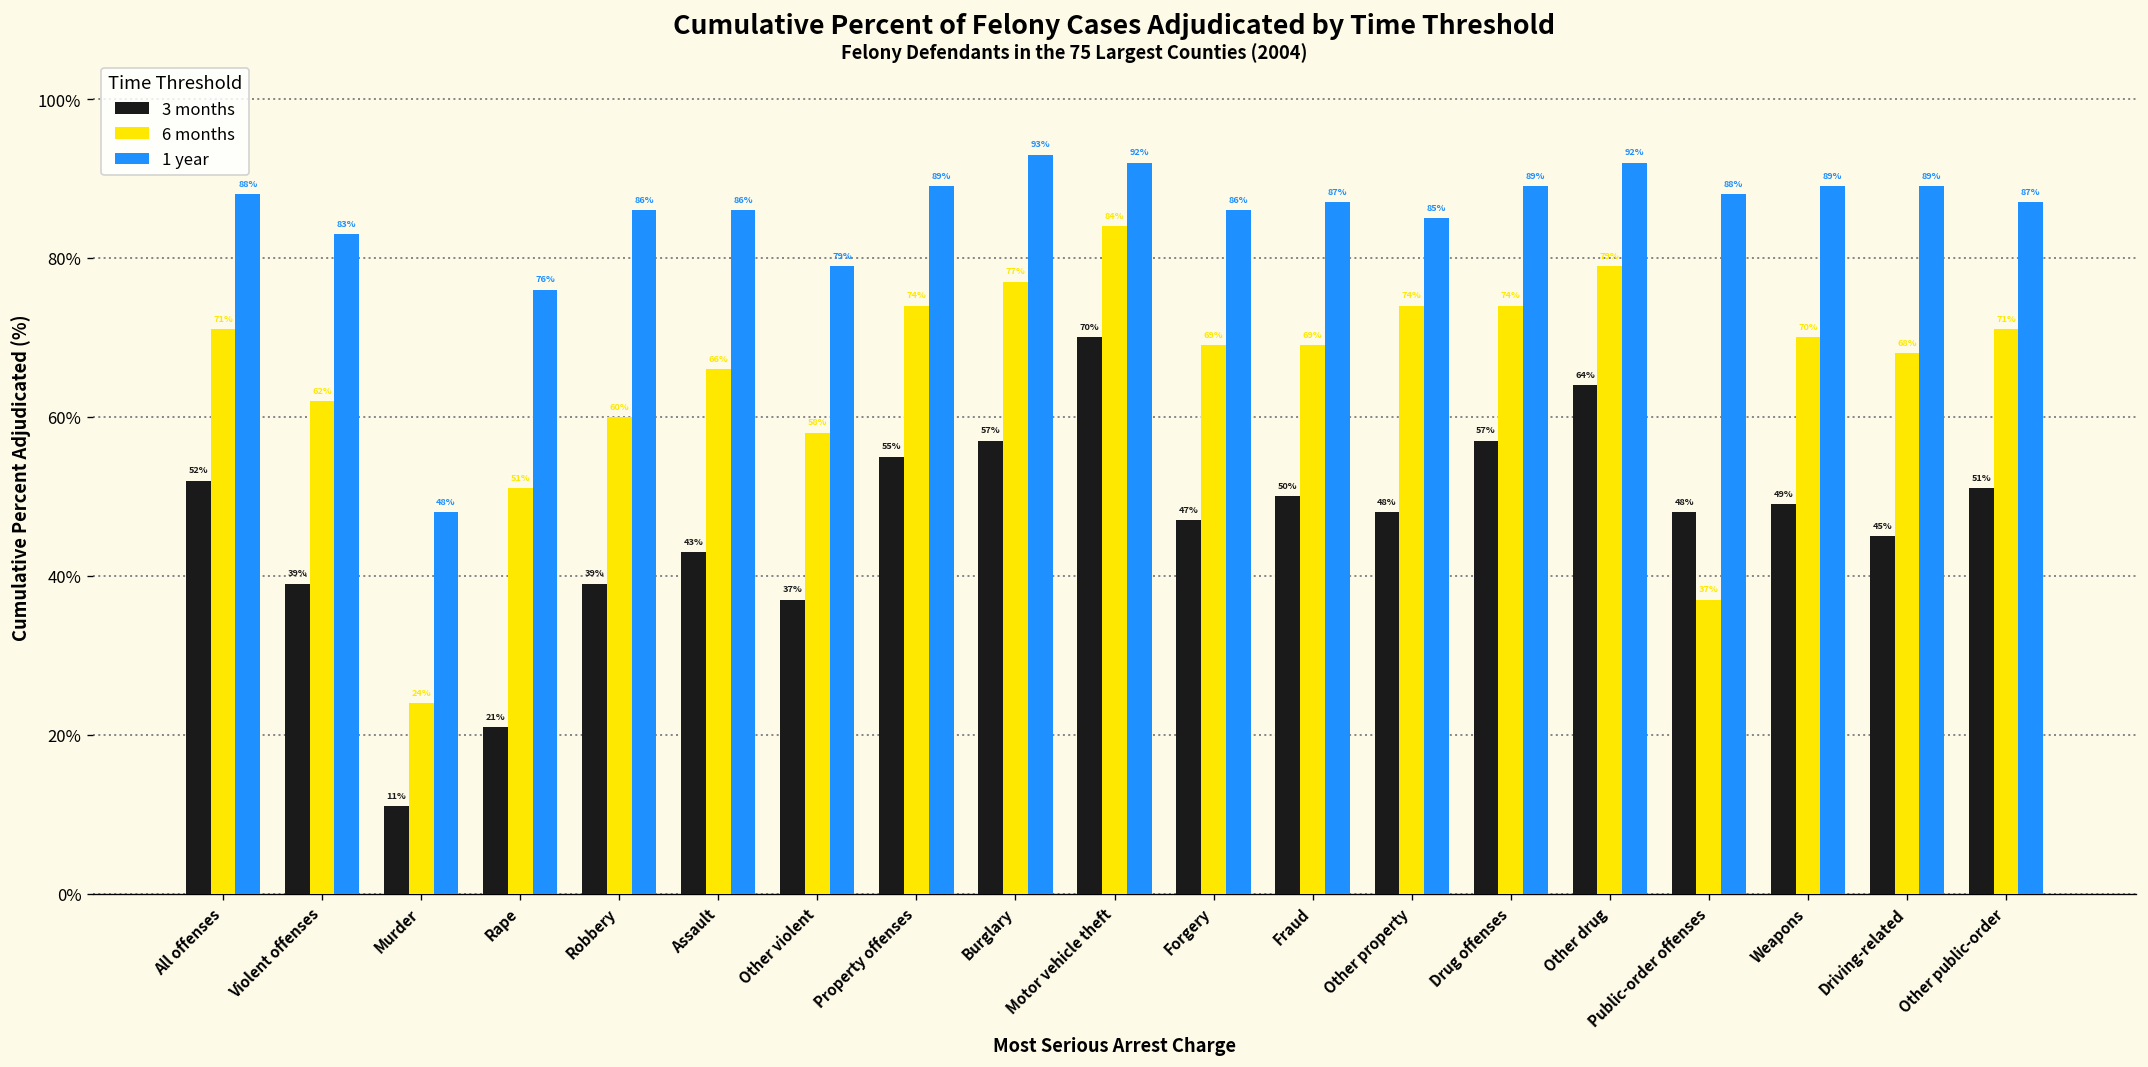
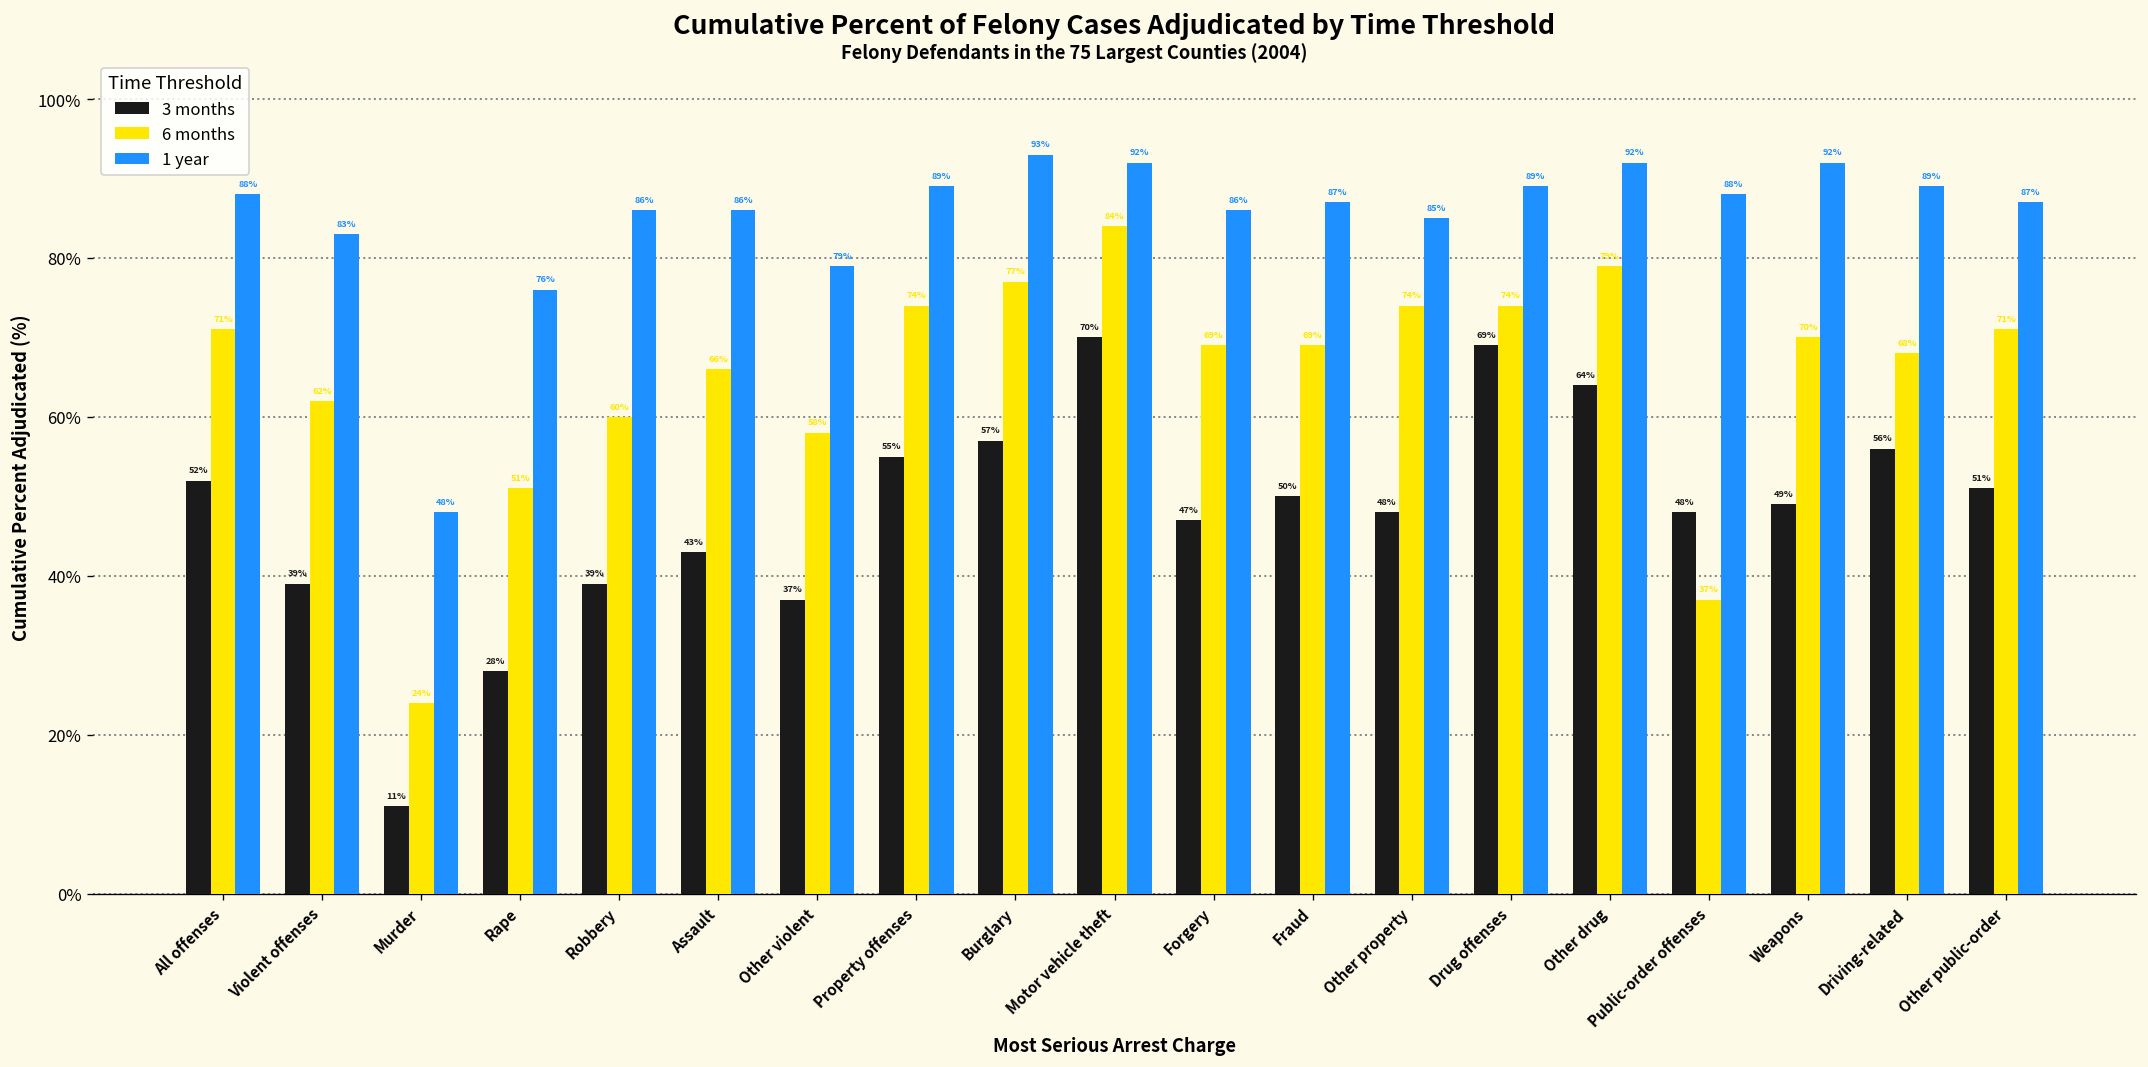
3 months, Rape: 21% -> 28%
3 months, Drug offenses: 57% -> 69%
1 year, Weapons: 89% -> 92%
3 months, Driving-related: 45% -> 56%
